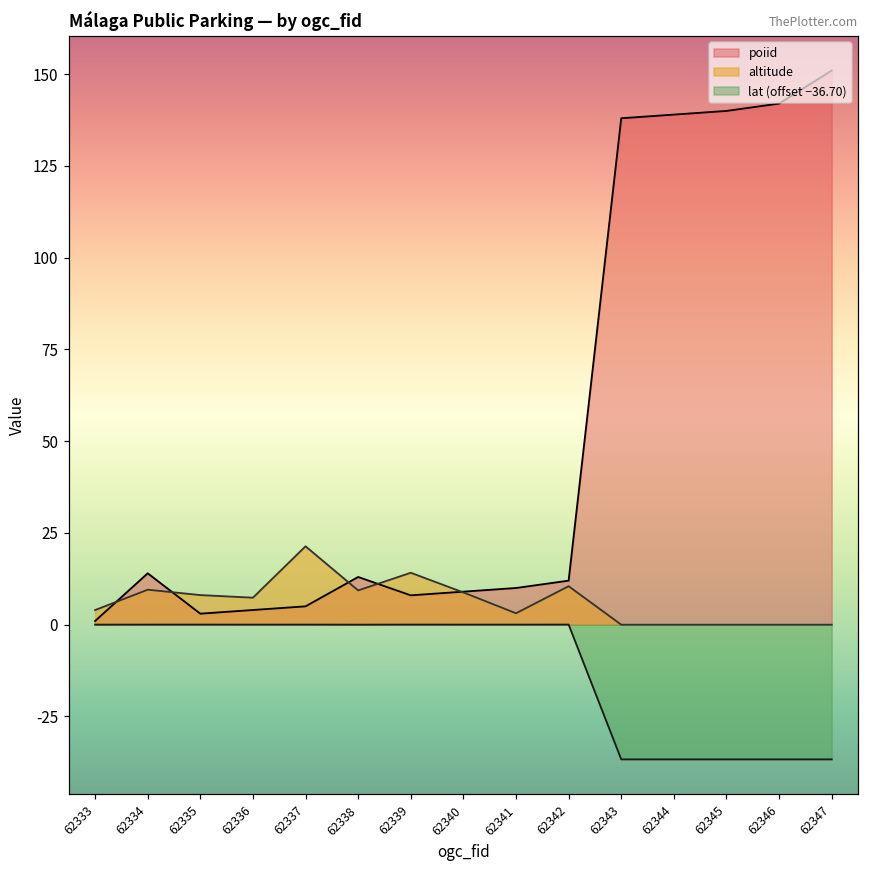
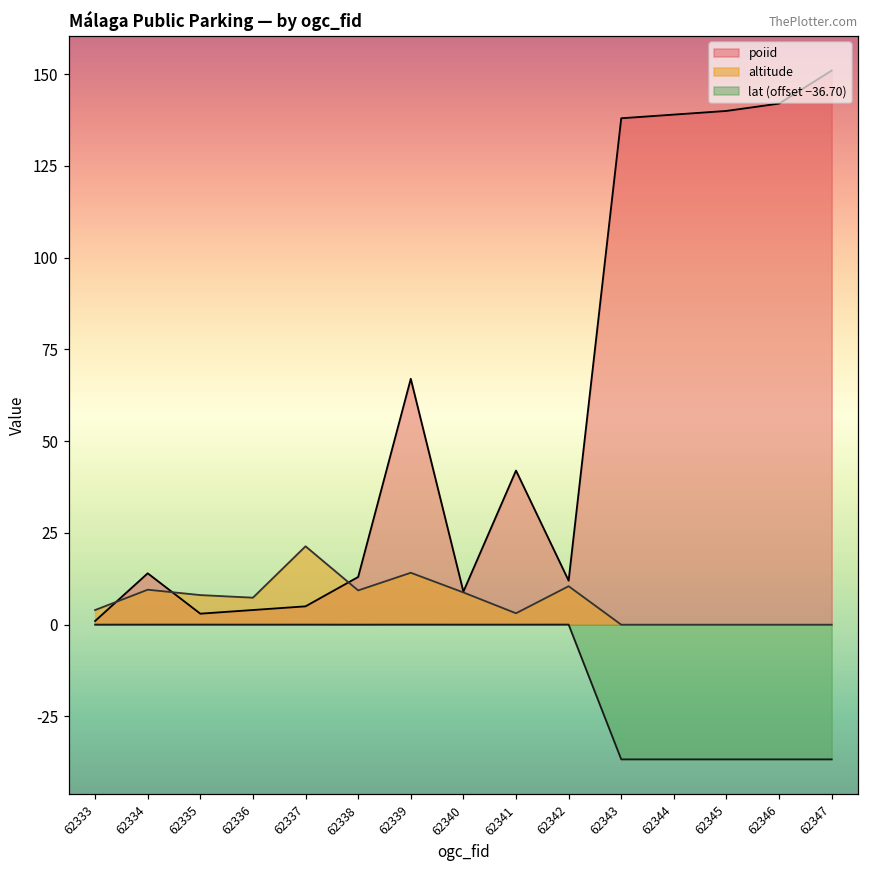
poiid, 62339: 8 -> 67
poiid, 62341: 10 -> 42
